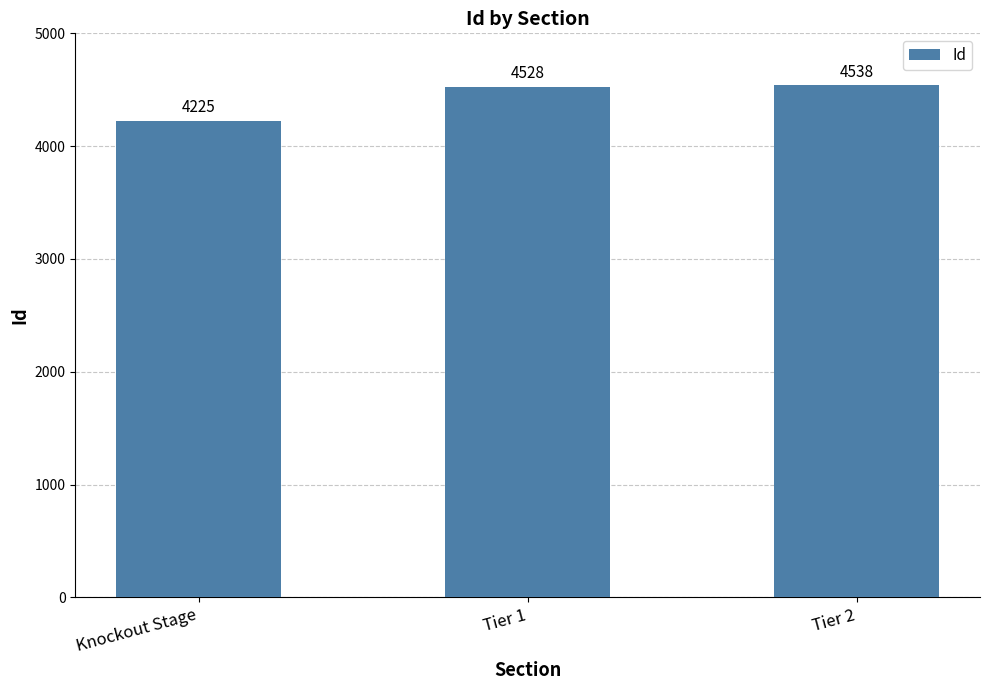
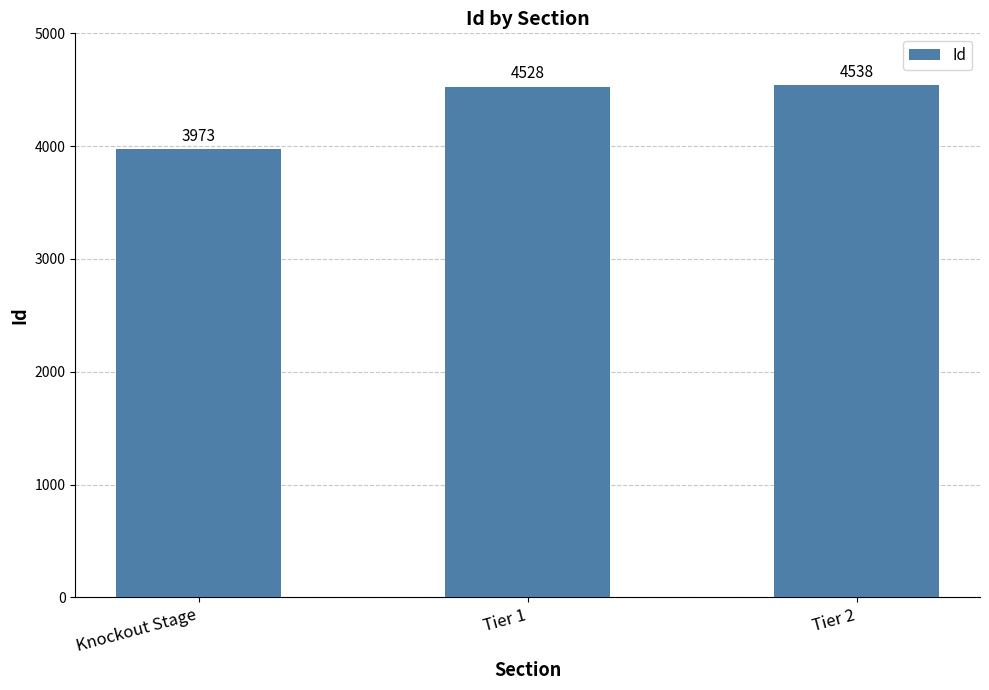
Knockout Stage: 4225 -> 3973
